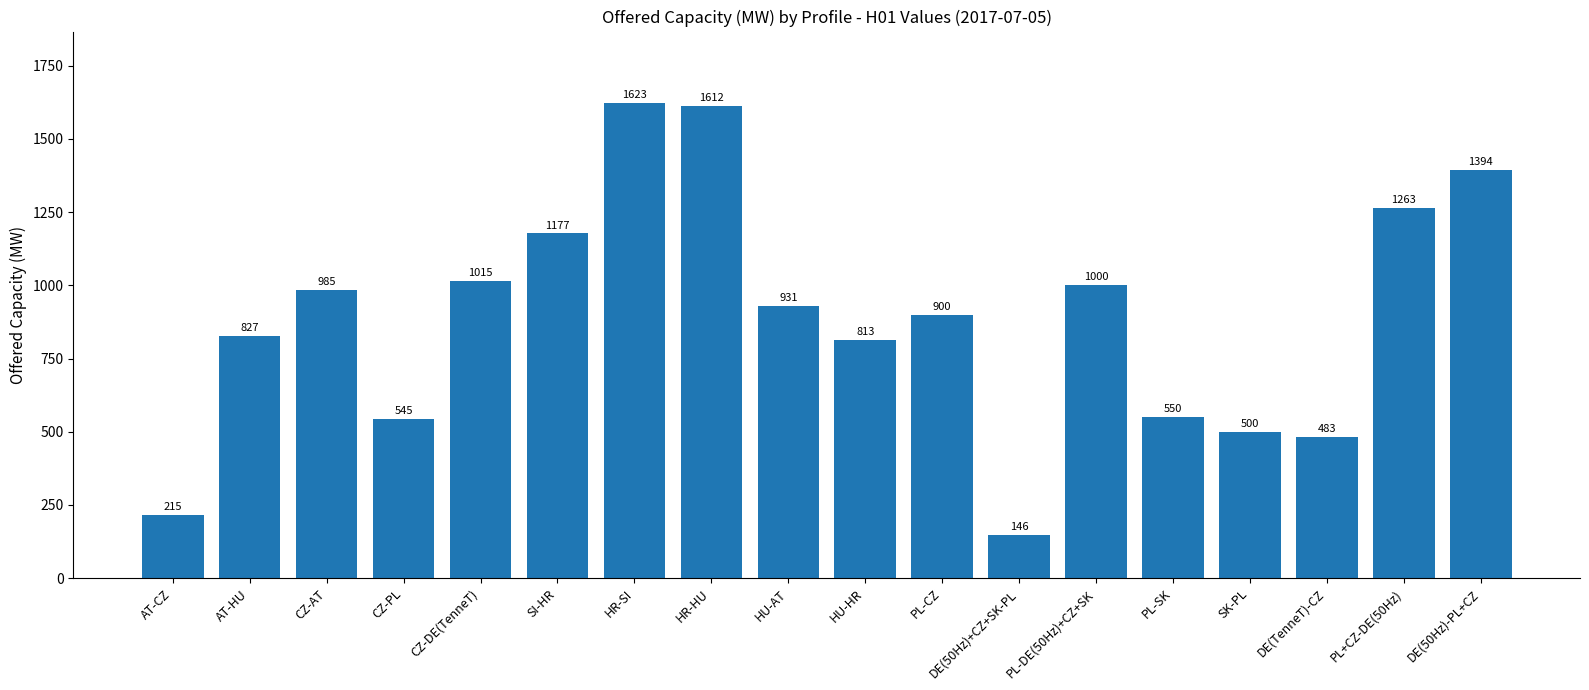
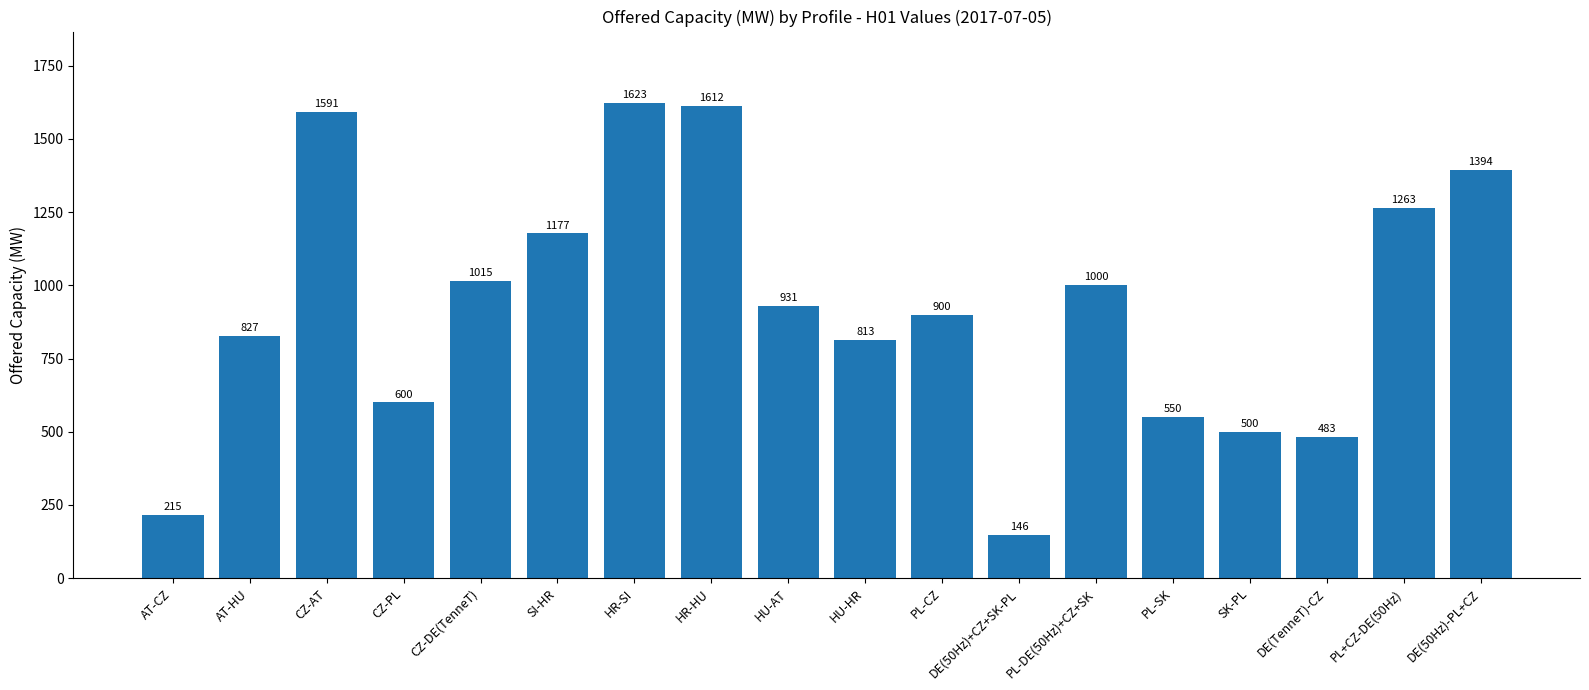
CZ-AT: 985 -> 1591
CZ-PL: 545 -> 600
